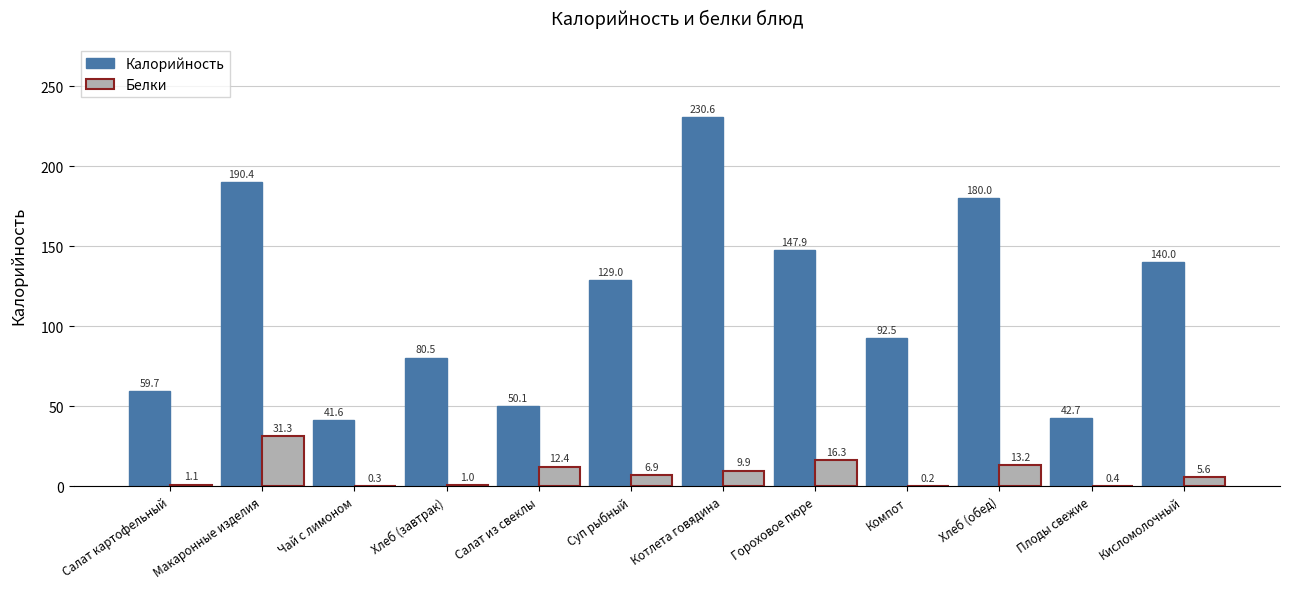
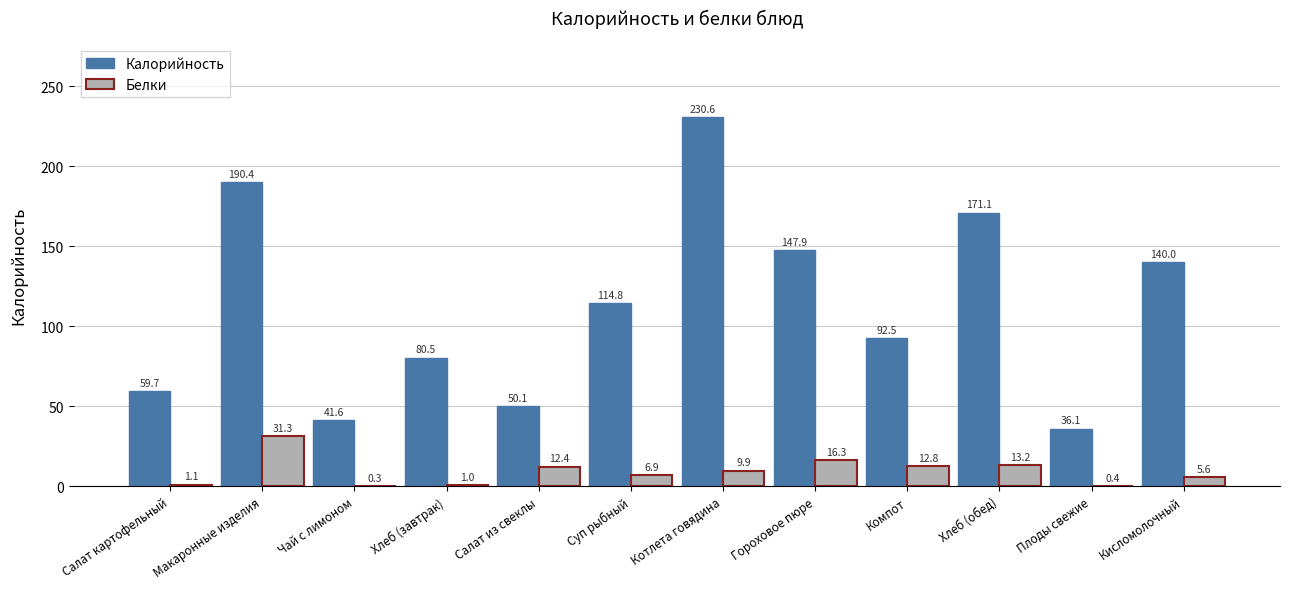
Калорийность, Суп рыбный: 129.0 -> 114.8
Белки, Компот: 0.2 -> 12.8
Калорийность, Хлеб (обед): 180.0 -> 171.1
Калорийность, Плоды свежие: 42.7 -> 36.1
